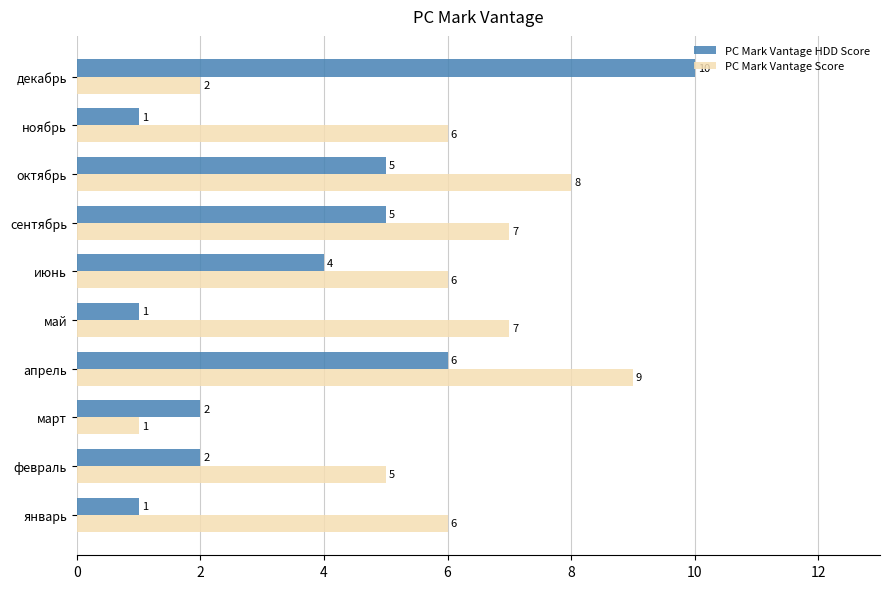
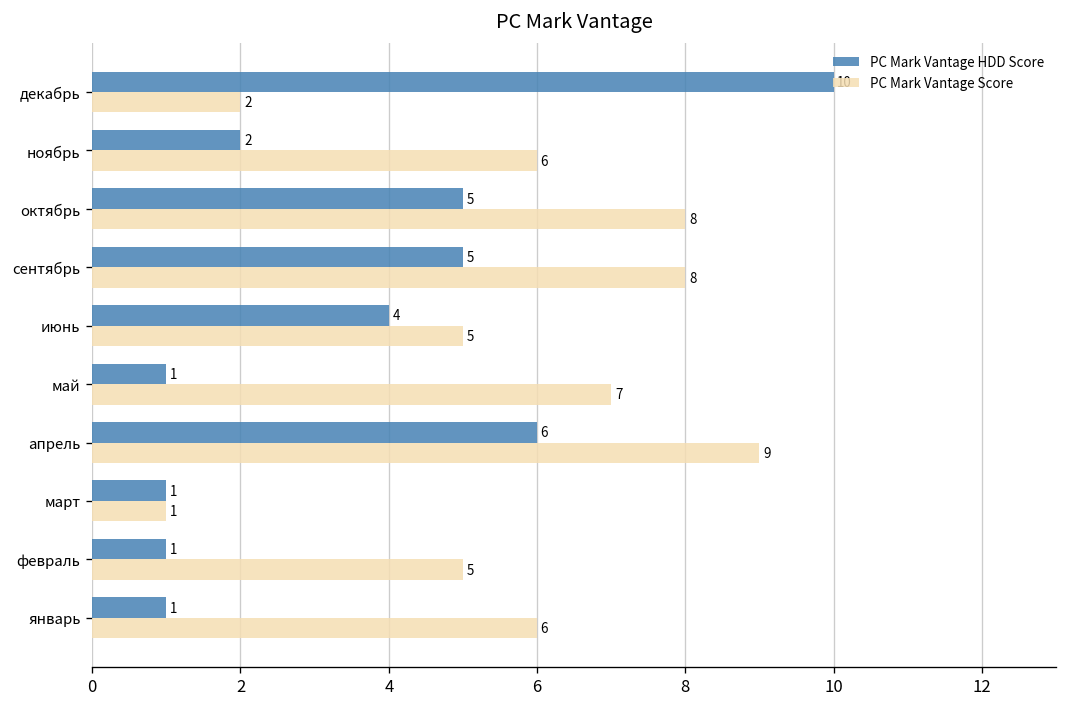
PC Mark Vantage HDD Score, ноябрь: 1 -> 2
PC Mark Vantage Score, сентябрь: 7 -> 8
PC Mark Vantage Score, июнь: 6 -> 5
PC Mark Vantage HDD Score, март: 2 -> 1
PC Mark Vantage HDD Score, февраль: 2 -> 1
